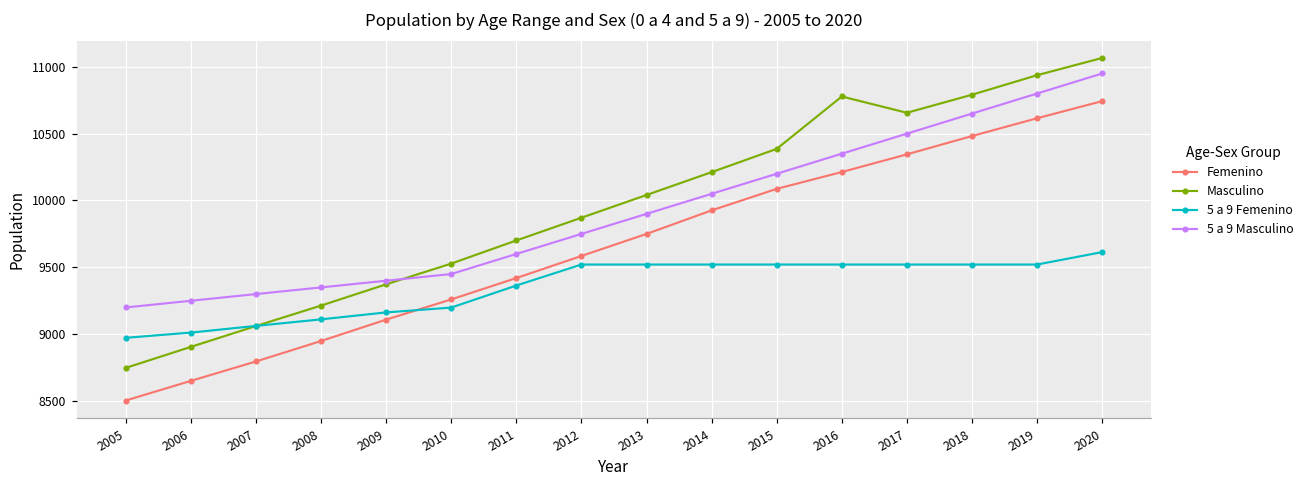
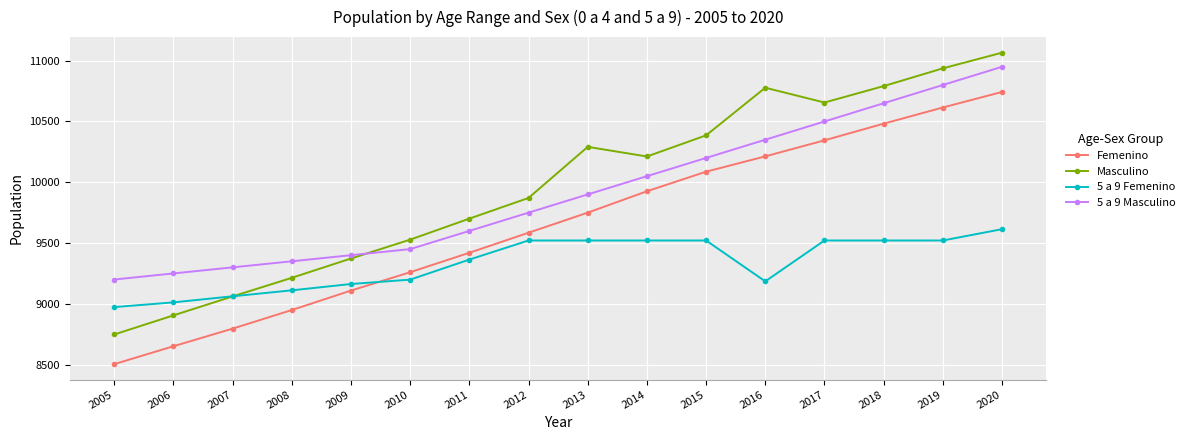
Masculino, 2013: 10040 -> 10290
5 a 9 Femenino, 2016: 9520 -> 9180
